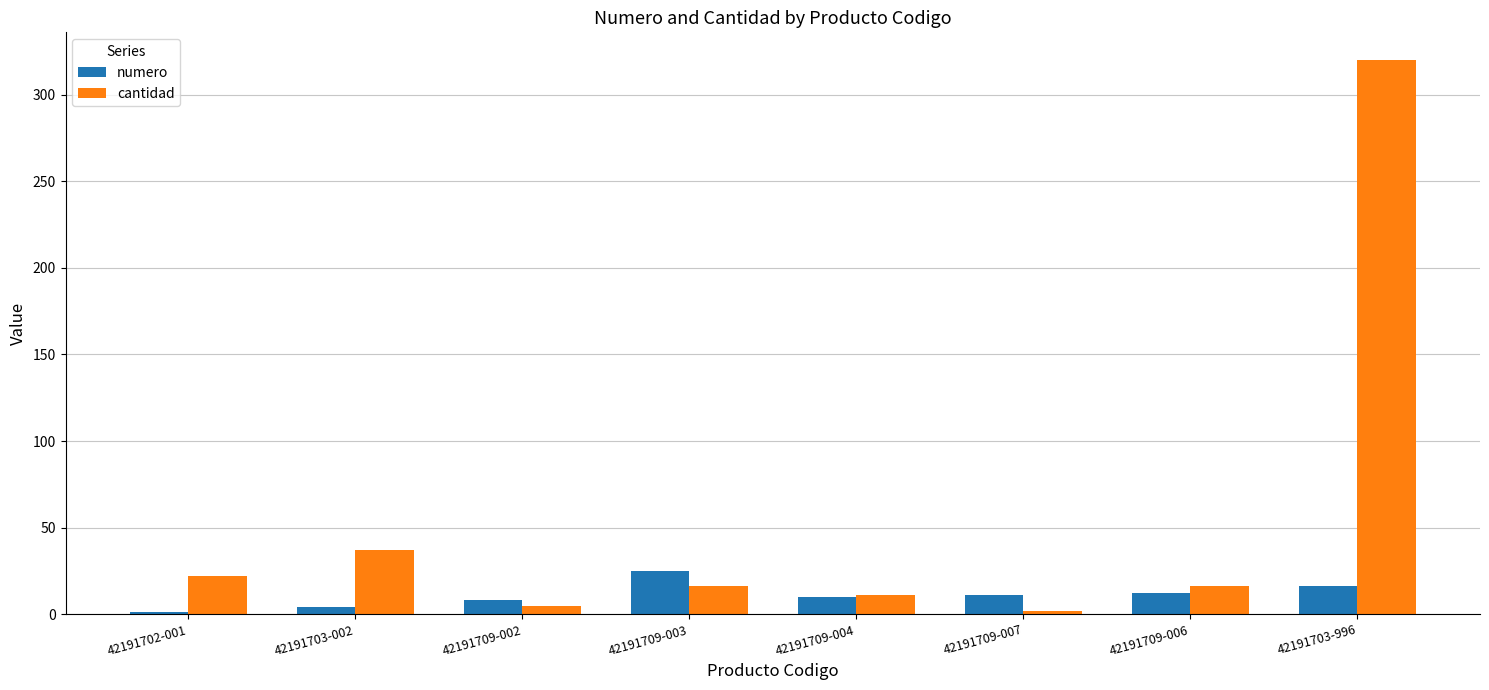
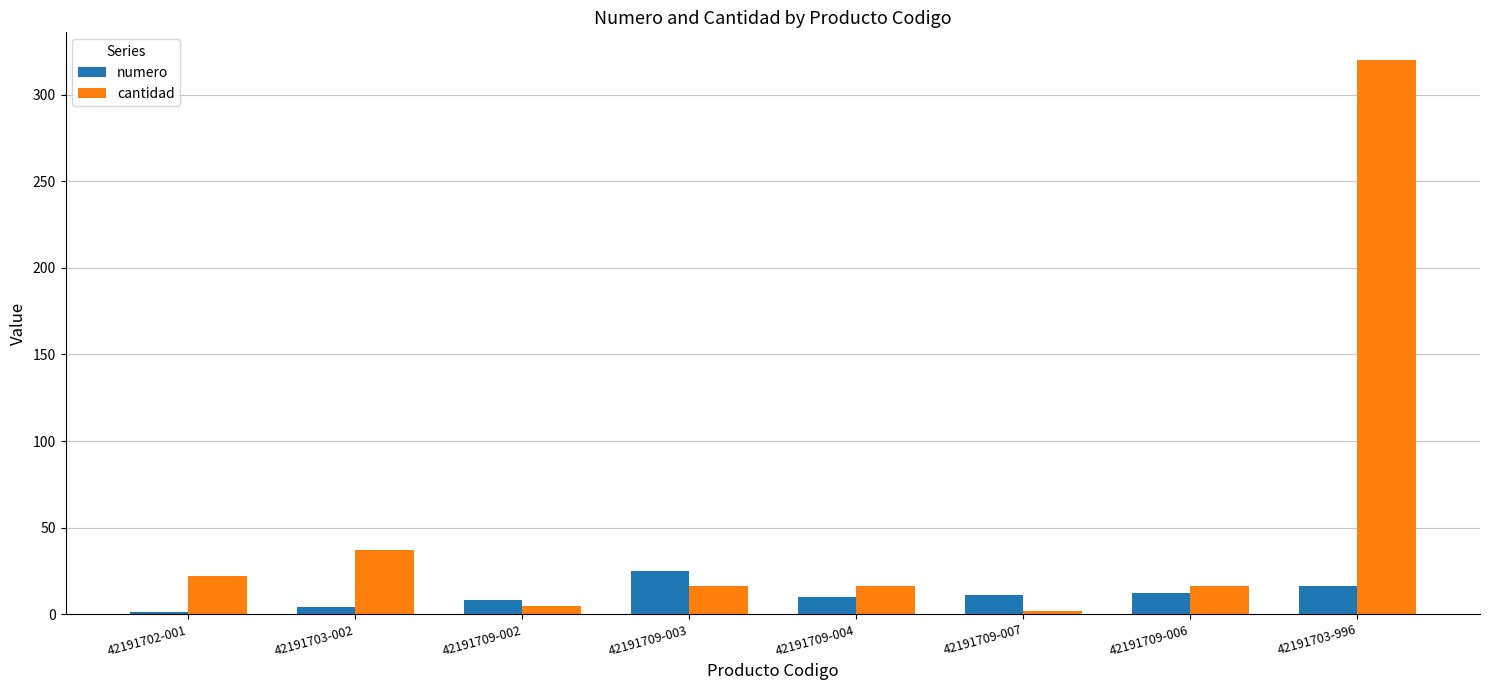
cantidad, 42191709-004: 11 -> 16
